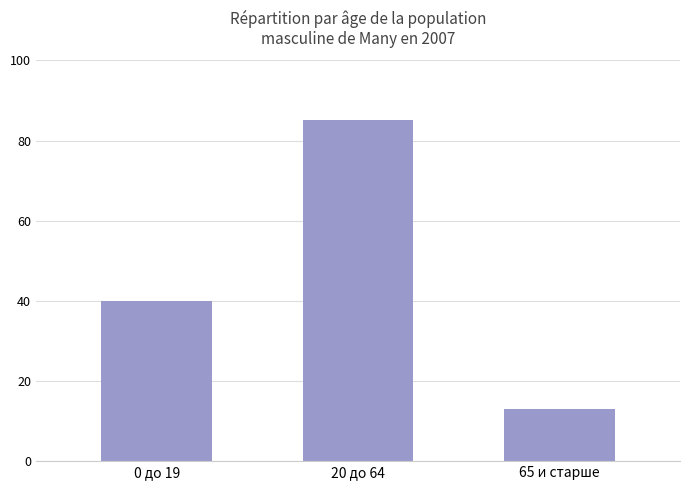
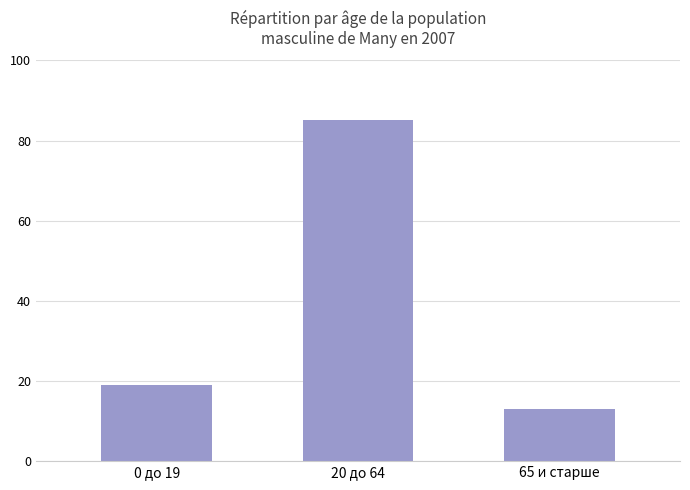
0 до 19: 40 -> 19
